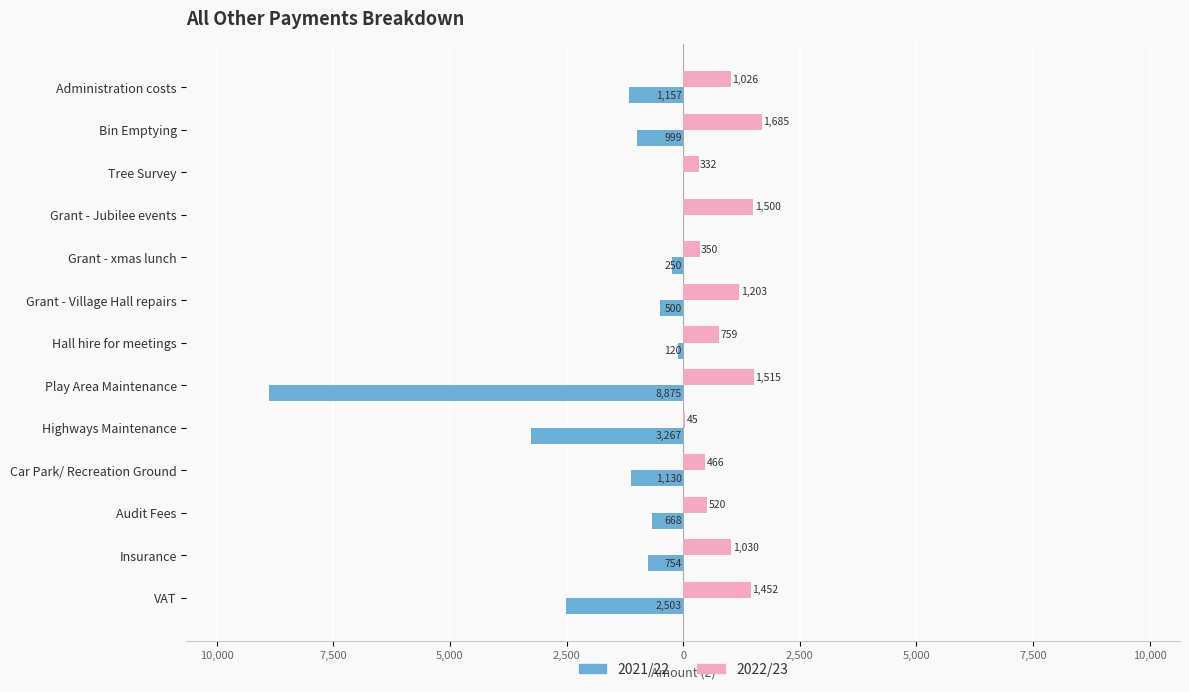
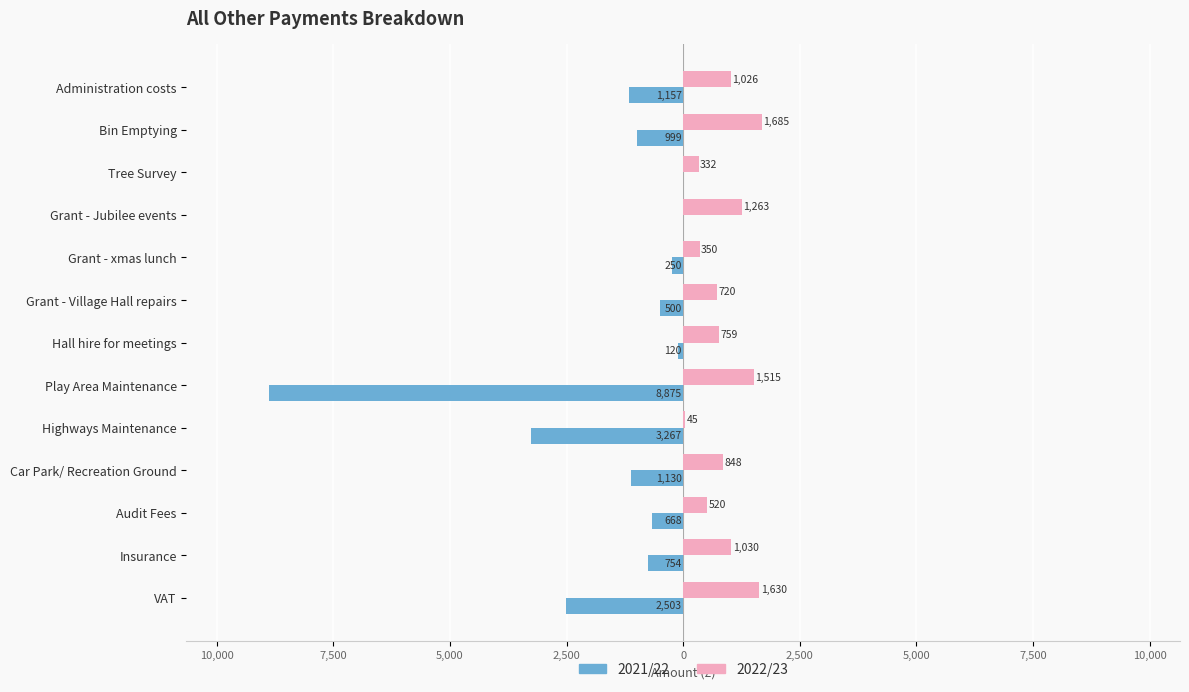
2022/23, Grant - Jubilee events: 1,500 -> 1,263
2022/23, Grant - Village Hall repairs: 1,203 -> 720
2022/23, Car Park/ Recreation Ground: 466 -> 848
2022/23, VAT: 1,452 -> 1,630
